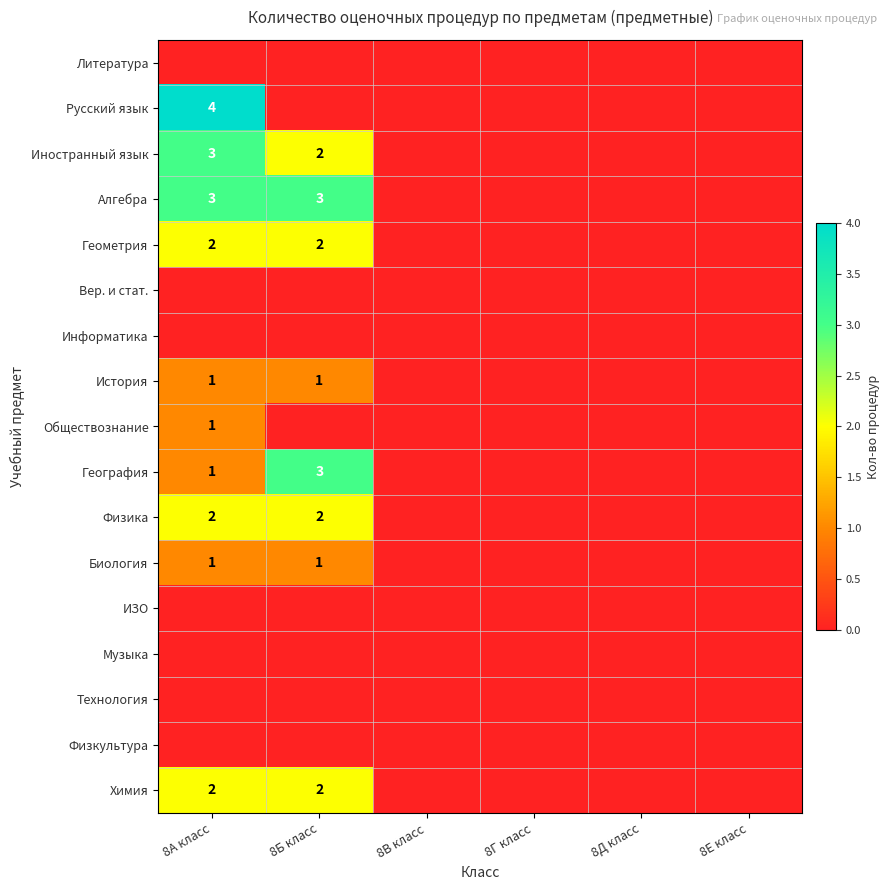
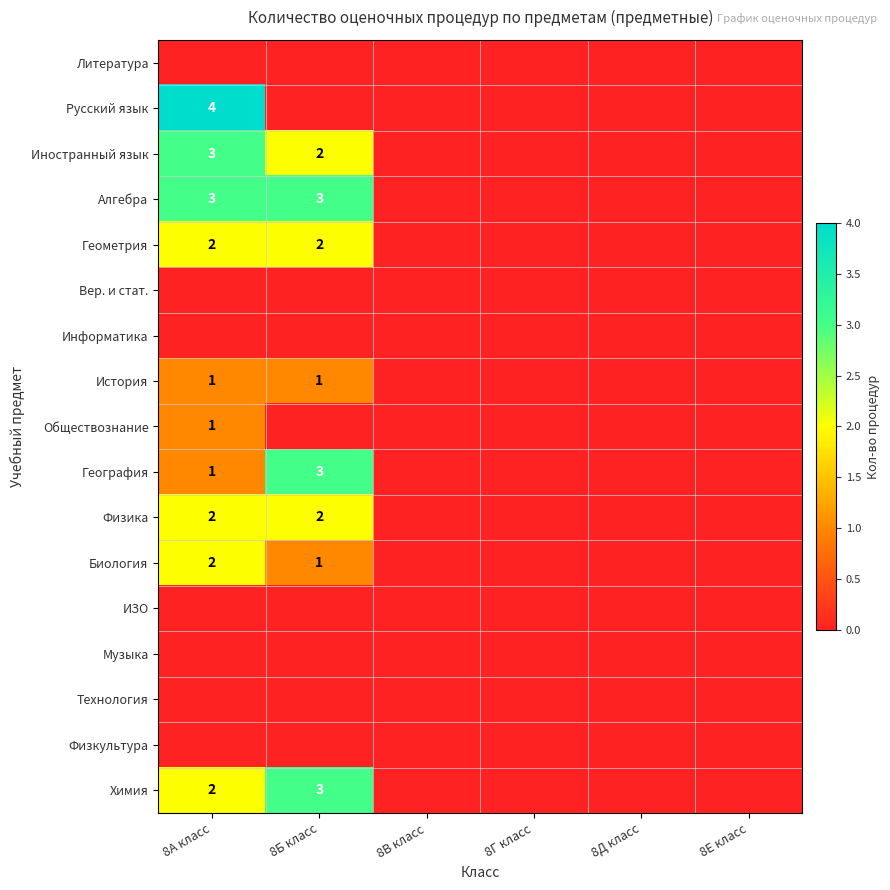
Биология, 8А класс: 1 -> 2
Химия, 8Б класс: 2 -> 3
